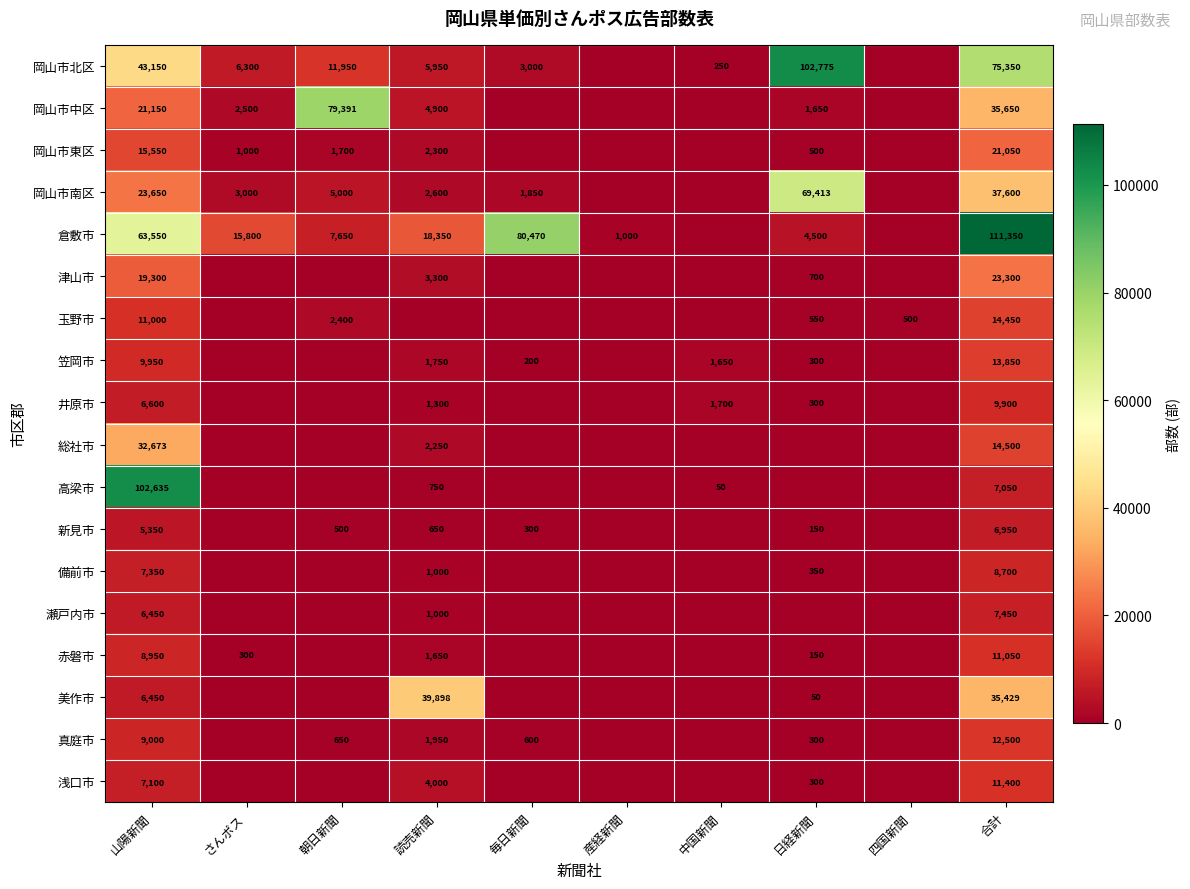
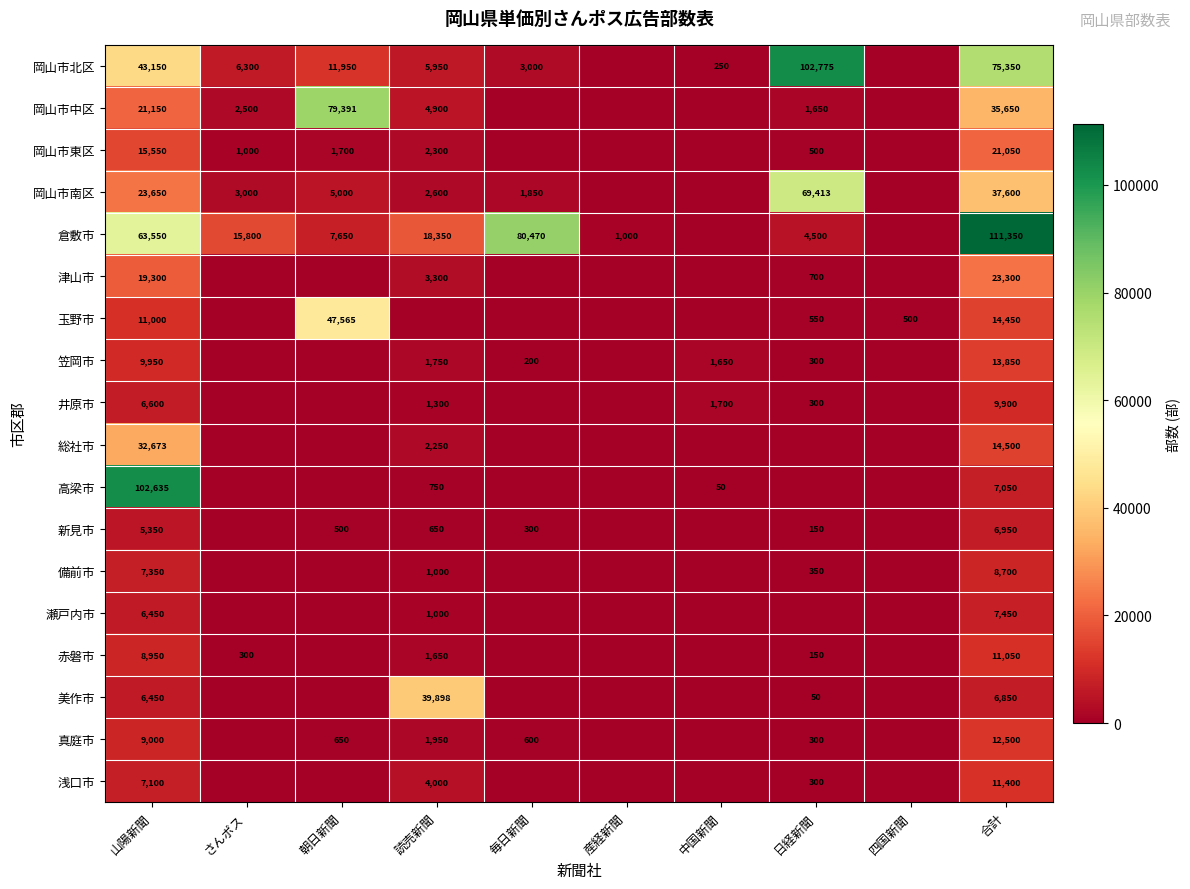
玉野市, 朝日新聞: 2,400 -> 47,565
美作市, 合計: 35,429 -> 6,850
